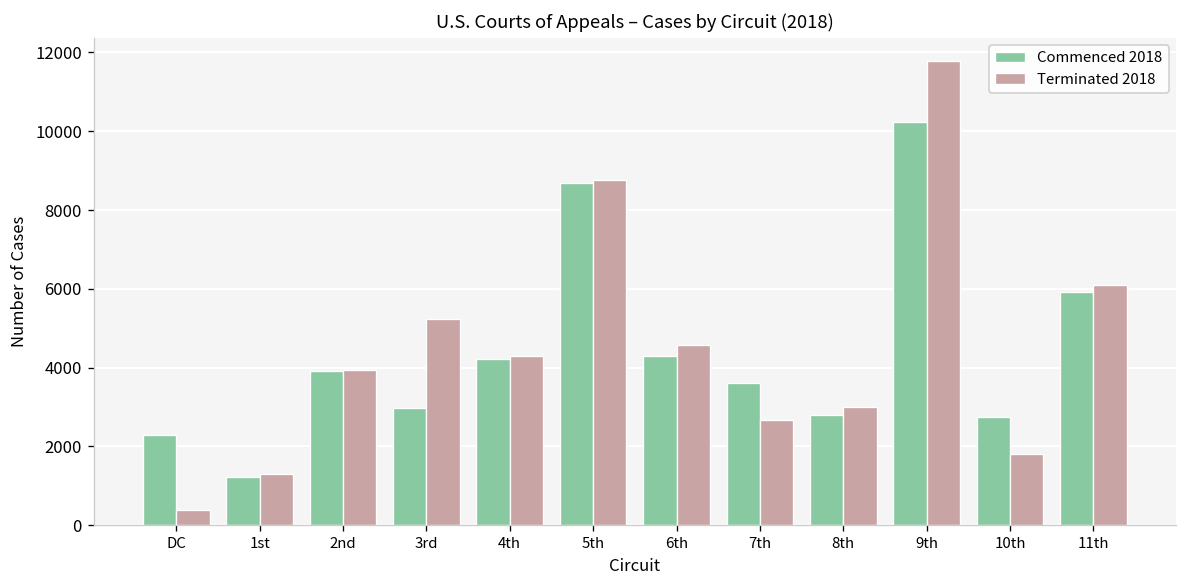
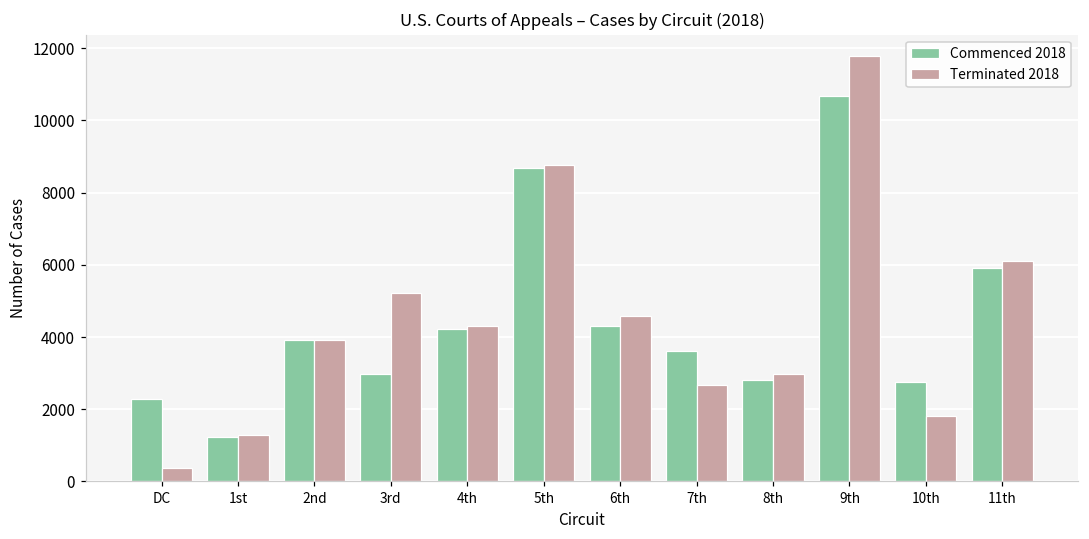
Commenced 2018, 9th: 10200 -> 10700
